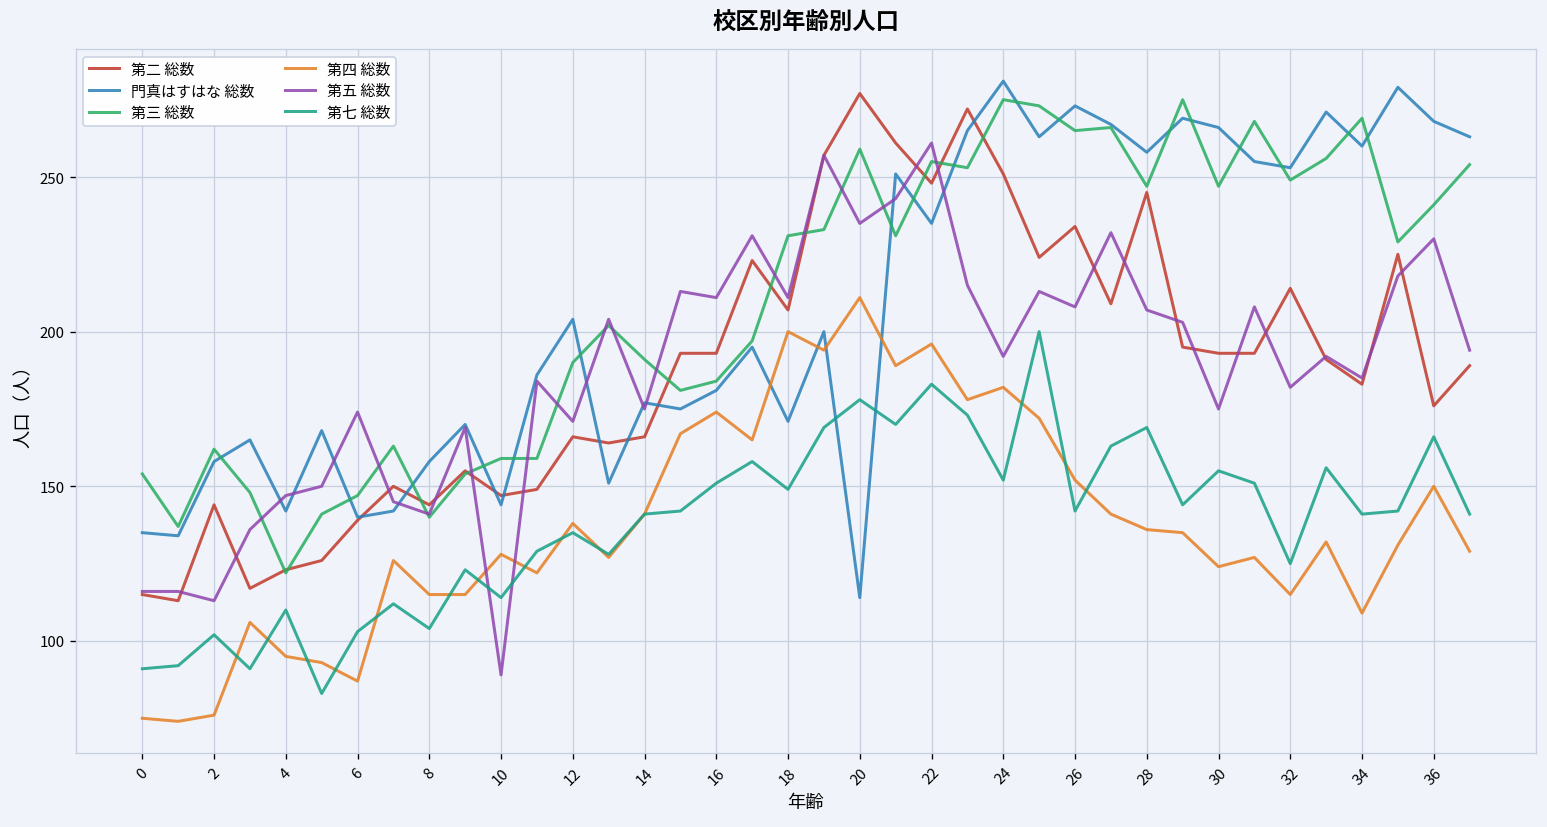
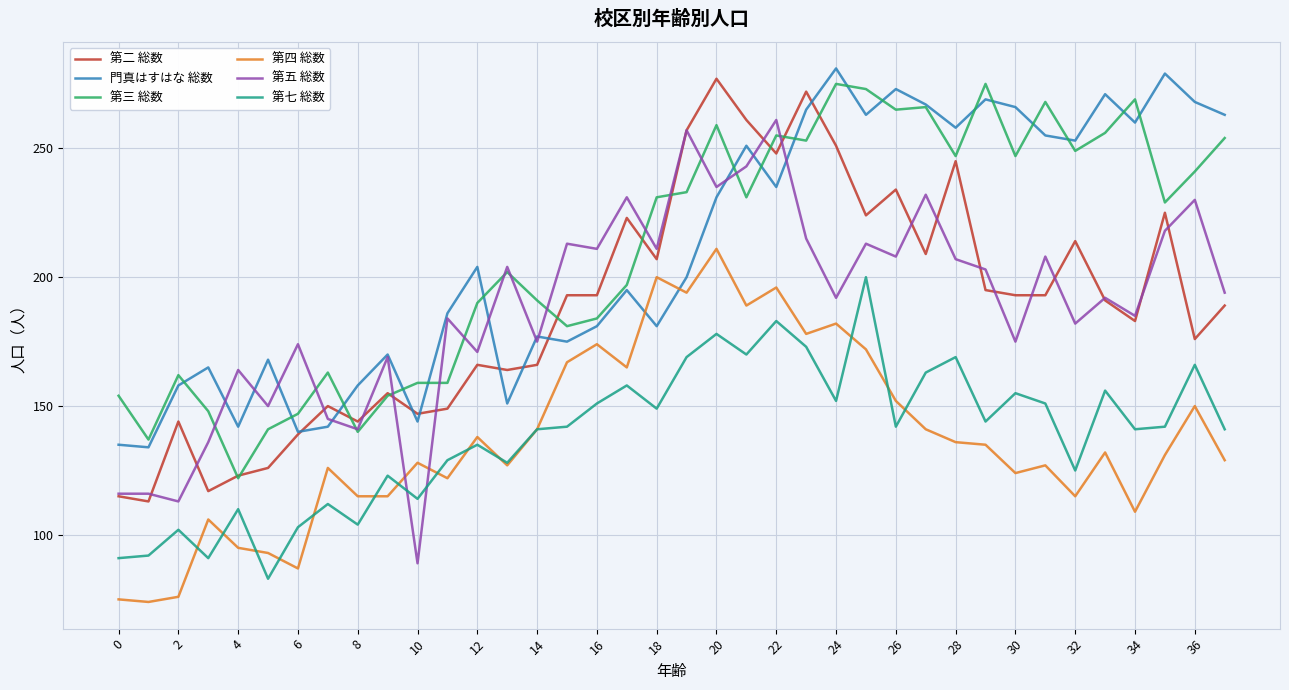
第五 総数, 4: 147 -> 164
門真はすはな 総数, 18: 171 -> 181
門真はすはな 総数, 20: 114 -> 231
